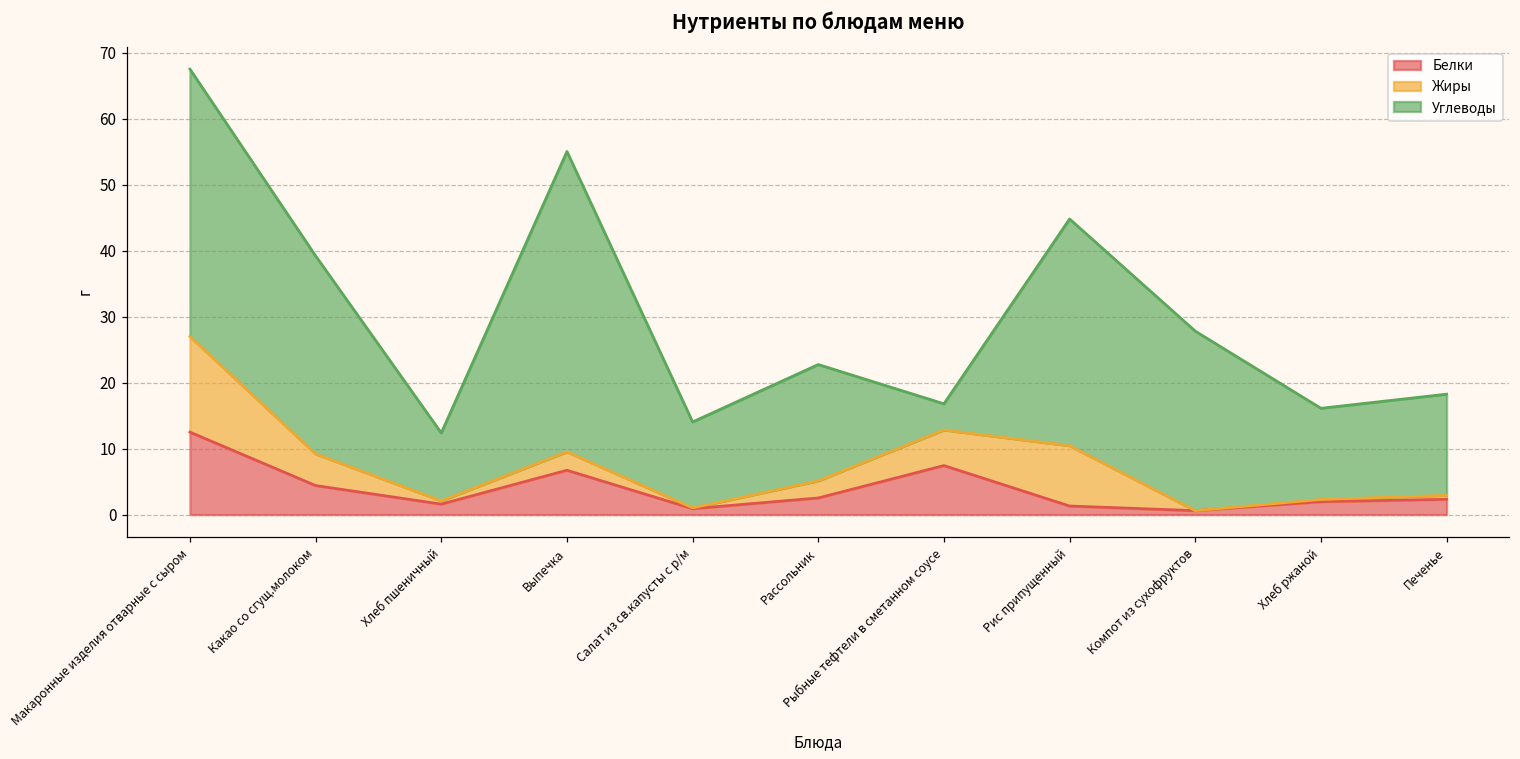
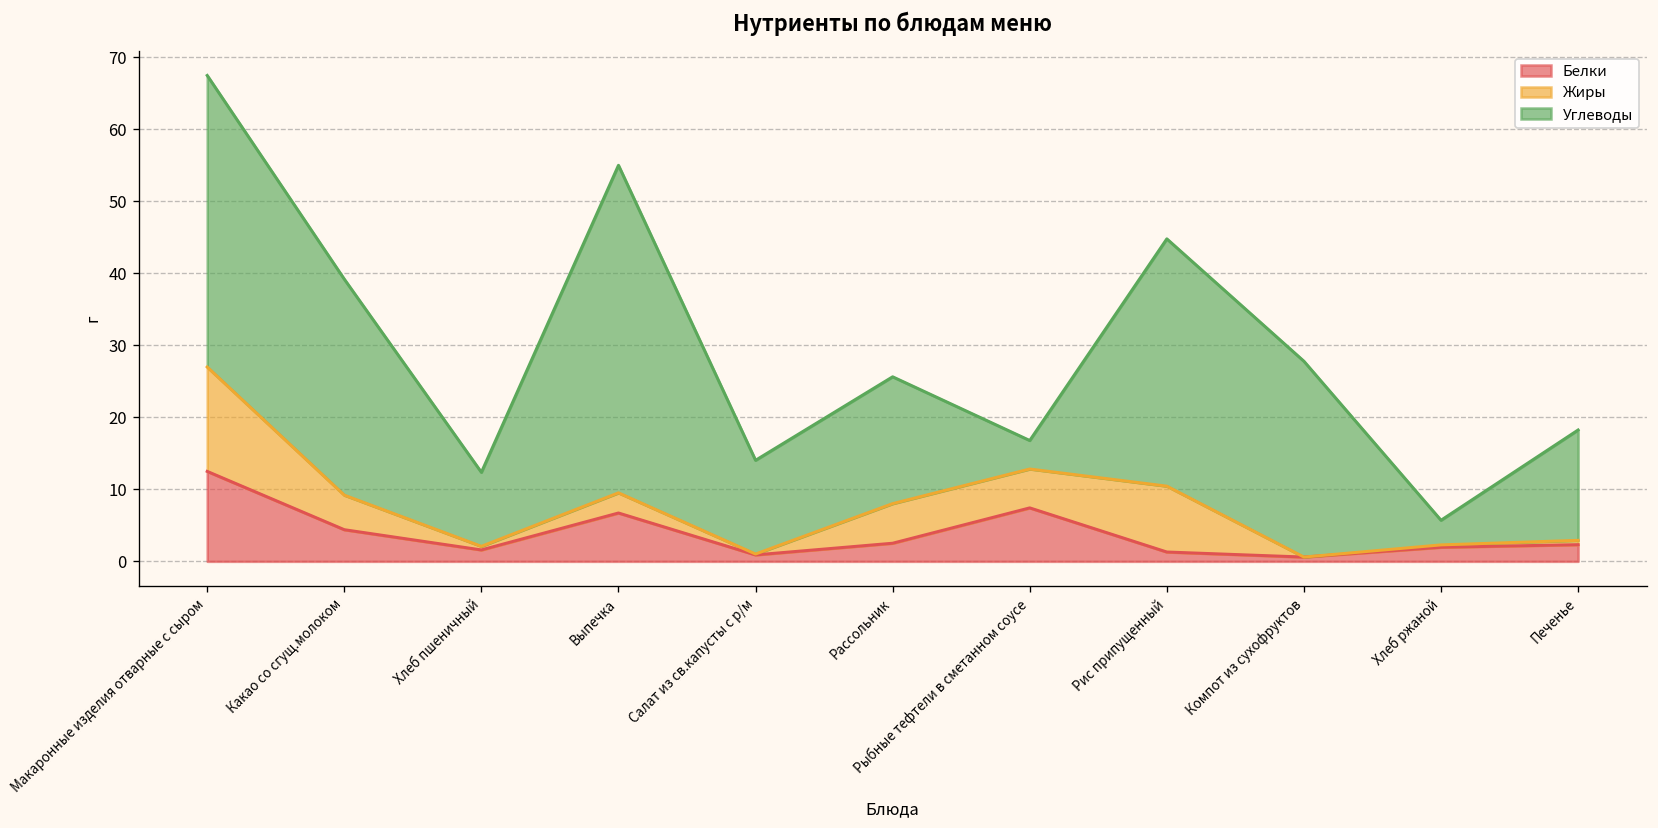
Жиры, Рассольник: 3 -> 6
Углеводы, Хлеб ржаной: 14 -> 3
